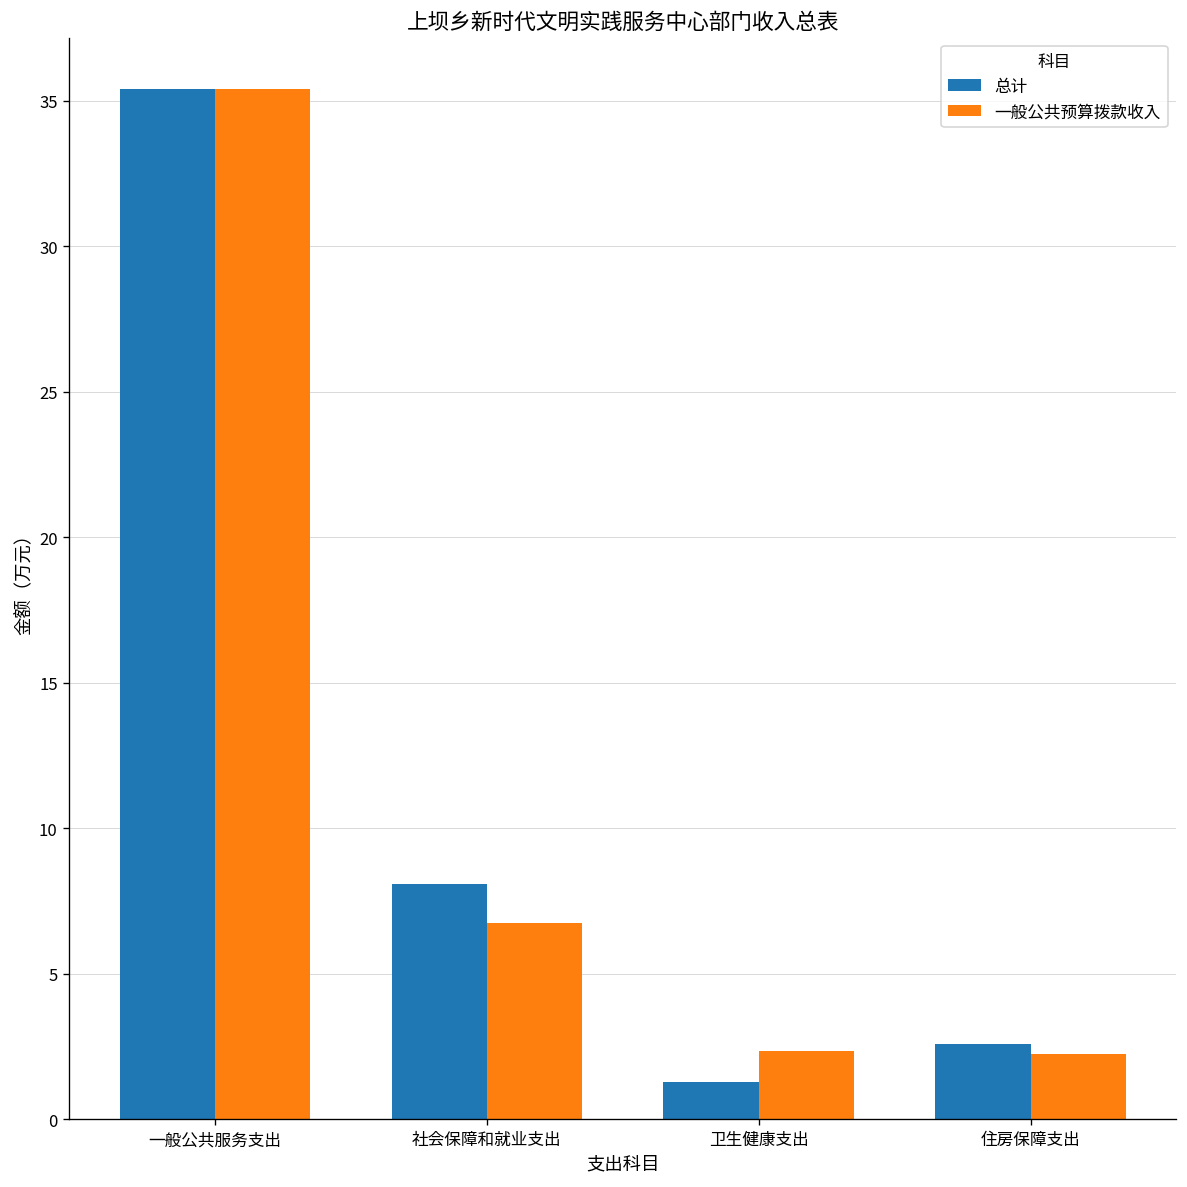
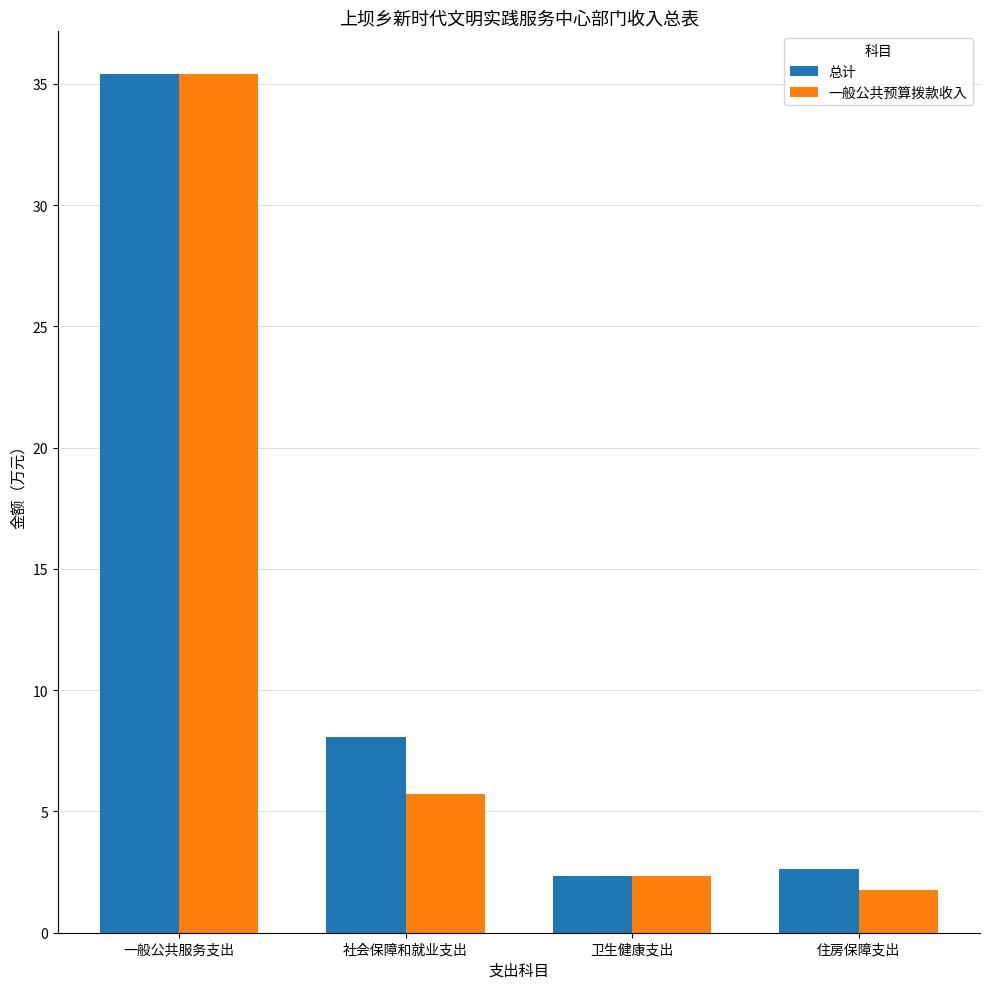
一般公共预算拨款收入, 社会保障和就业支出: 6.8 -> 5.7
总计, 卫生健康支出: 1.3 -> 2.4
一般公共预算拨款收入, 住房保障支出: 2.3 -> 1.8
